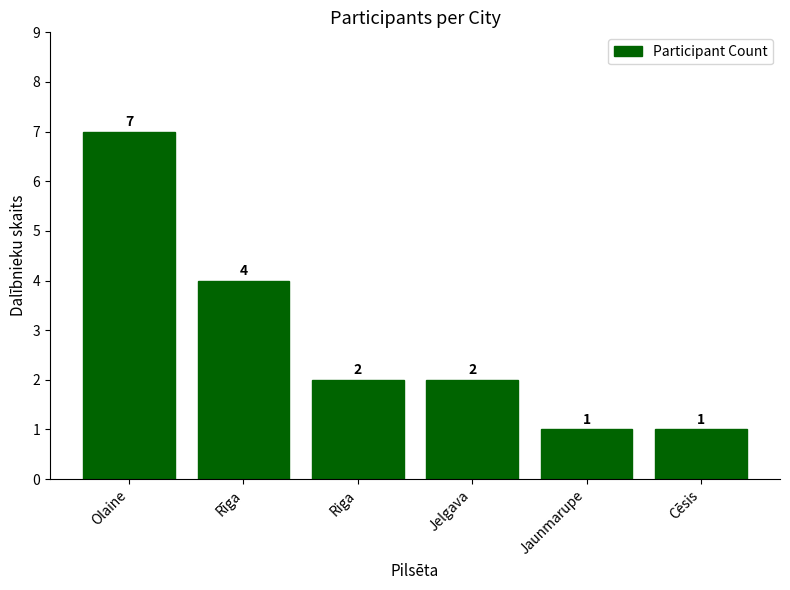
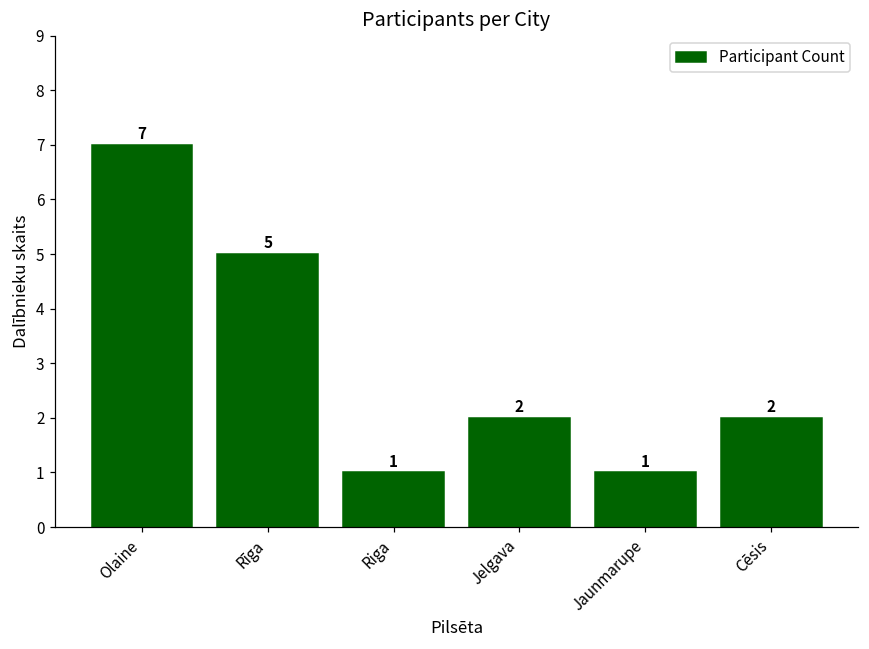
Rīga: 4 -> 5
Riga: 2 -> 1
Cēsis: 1 -> 2
